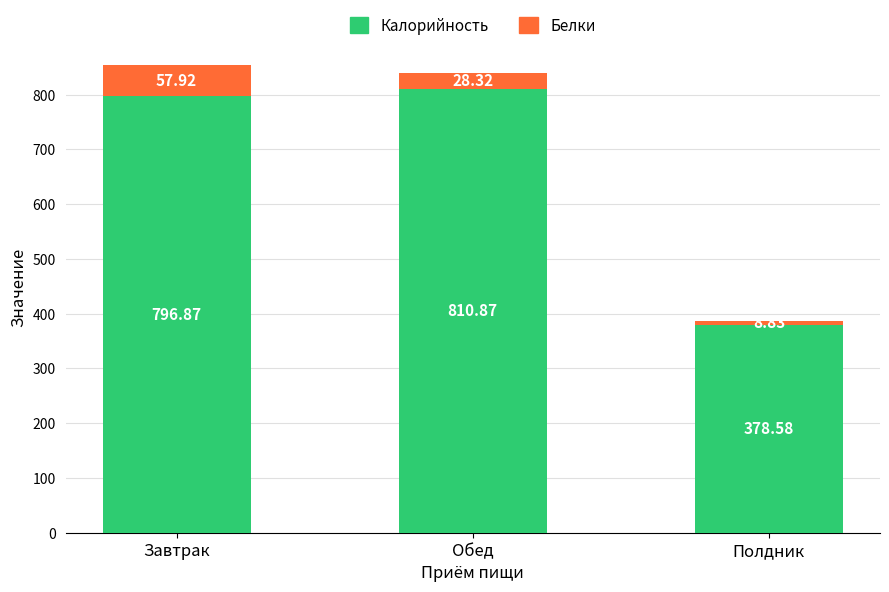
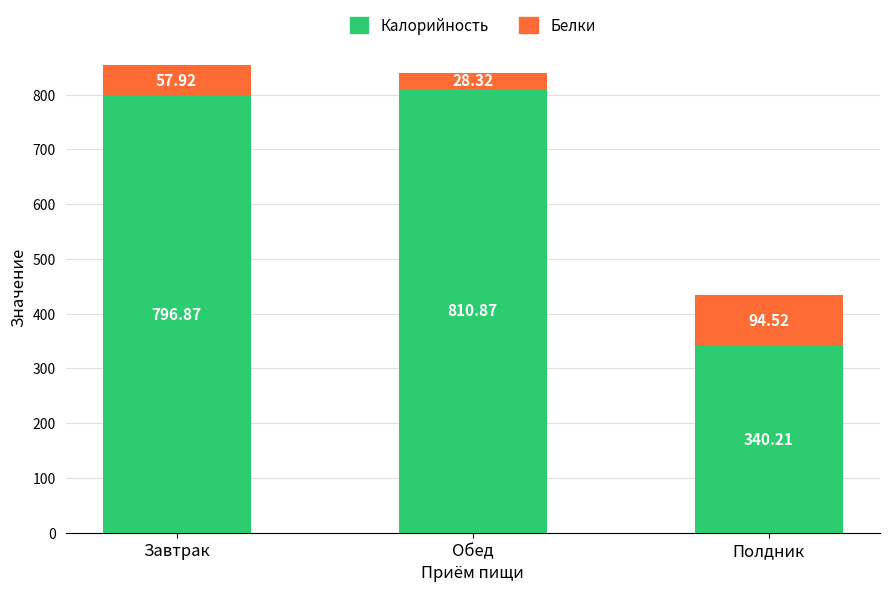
Калорийность, Полдник: 378.58 -> 340.21
Белки, Полдник: 8.83 -> 94.52
